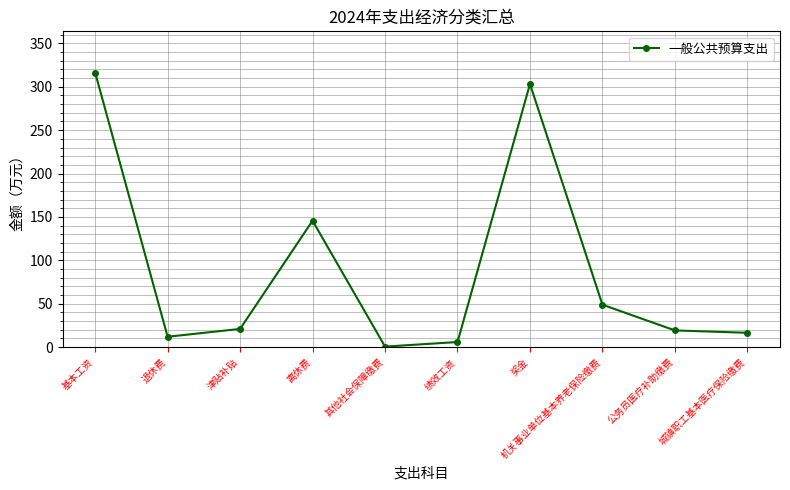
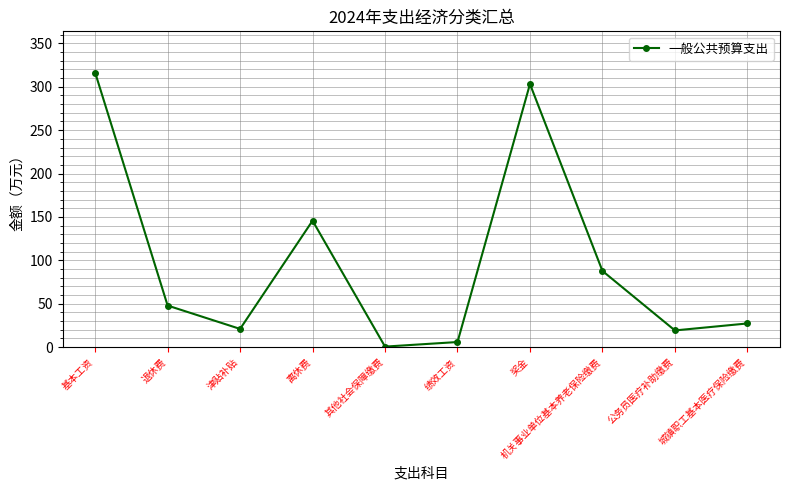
退休费: 10 -> 50
机关事业单位基本养老保险缴费: 50 -> 90
城镇职工基本医疗保险缴费: 20 -> 30
